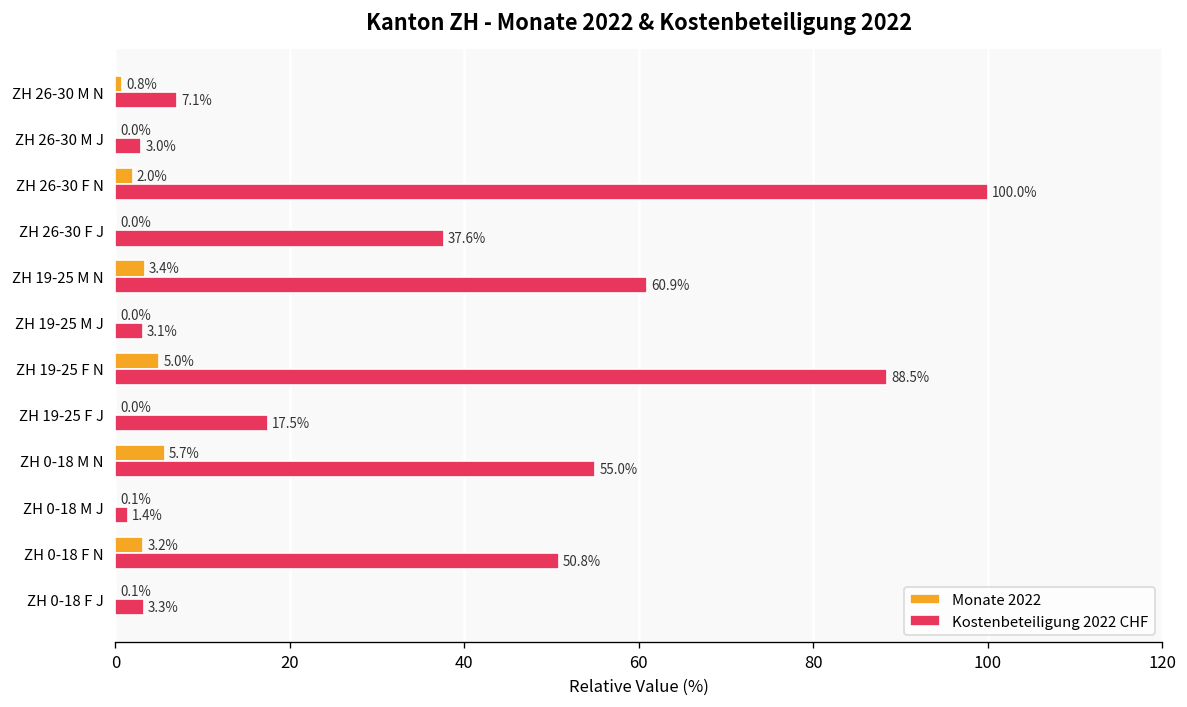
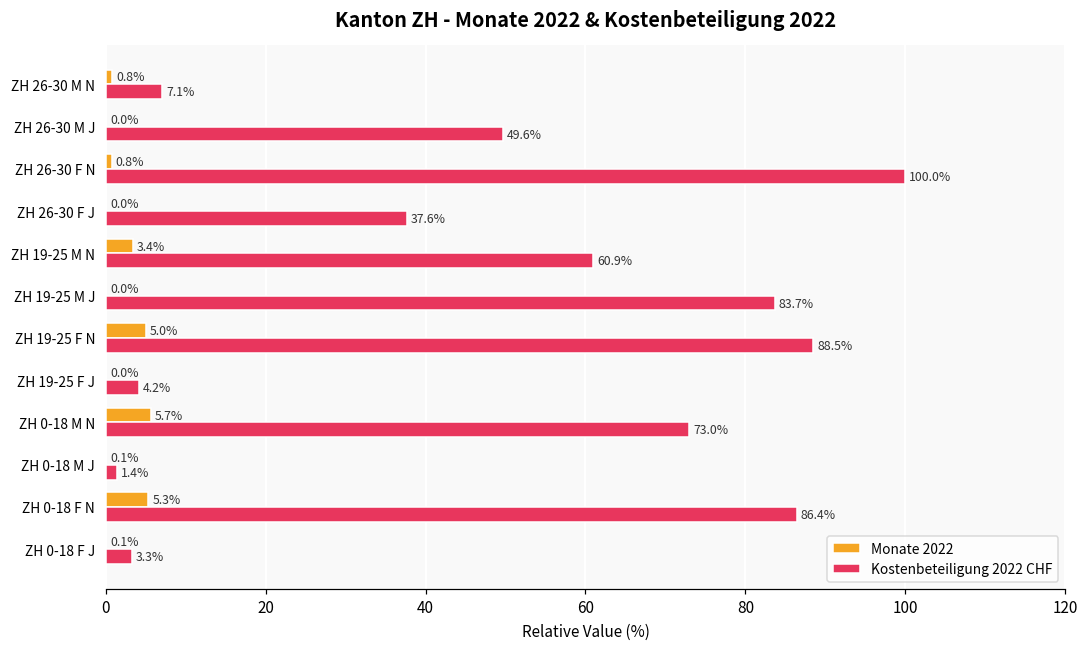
Kostenbeteiligung 2022 CHF, ZH 26-30 M J: 3.0% -> 49.6%
Monate 2022, ZH 26-30 F N: 2.0% -> 0.8%
Kostenbeteiligung 2022 CHF, ZH 19-25 M J: 3.1% -> 83.7%
Kostenbeteiligung 2022 CHF, ZH 19-25 F J: 17.5% -> 4.2%
Kostenbeteiligung 2022 CHF, ZH 0-18 M N: 55.0% -> 73.0%
Monate 2022, ZH 0-18 F N: 3.2% -> 5.3%
Kostenbeteiligung 2022 CHF, ZH 0-18 F N: 50.8% -> 86.4%
